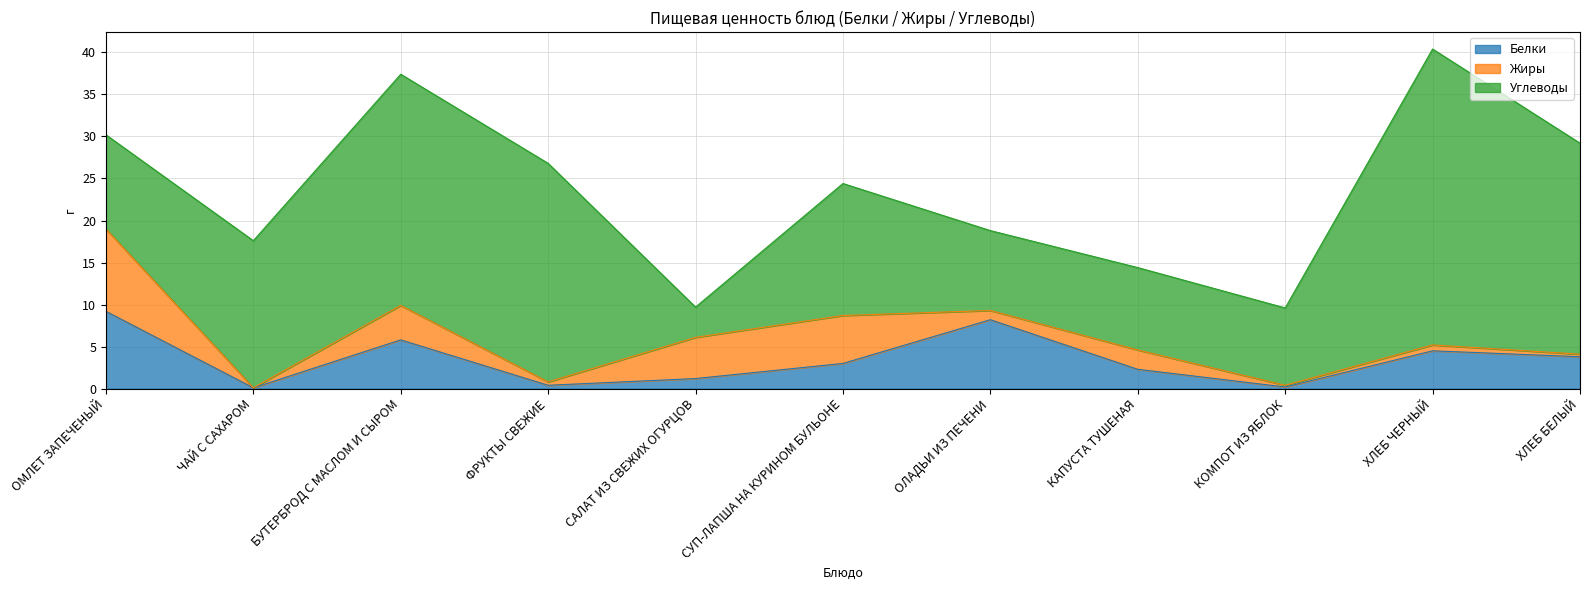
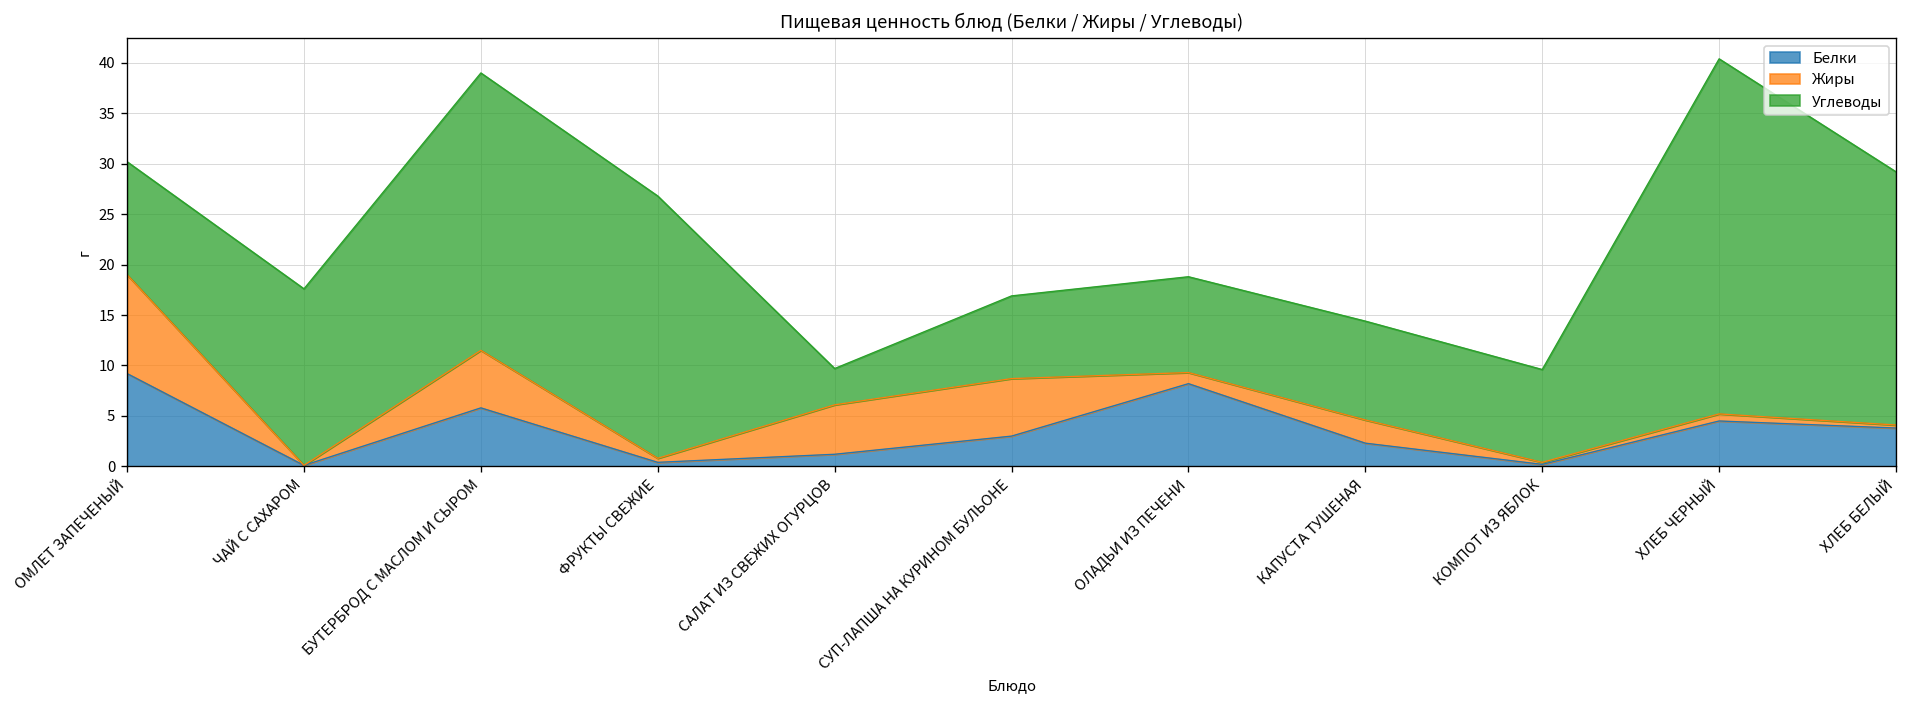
Жиры, БУТЕРБРОД С МАСЛОМ И СЫРОМ: 4 -> 6
Углеводы, СУП-ЛАПША НА КУРИНОМ БУЛЬОНЕ: 16 -> 8
